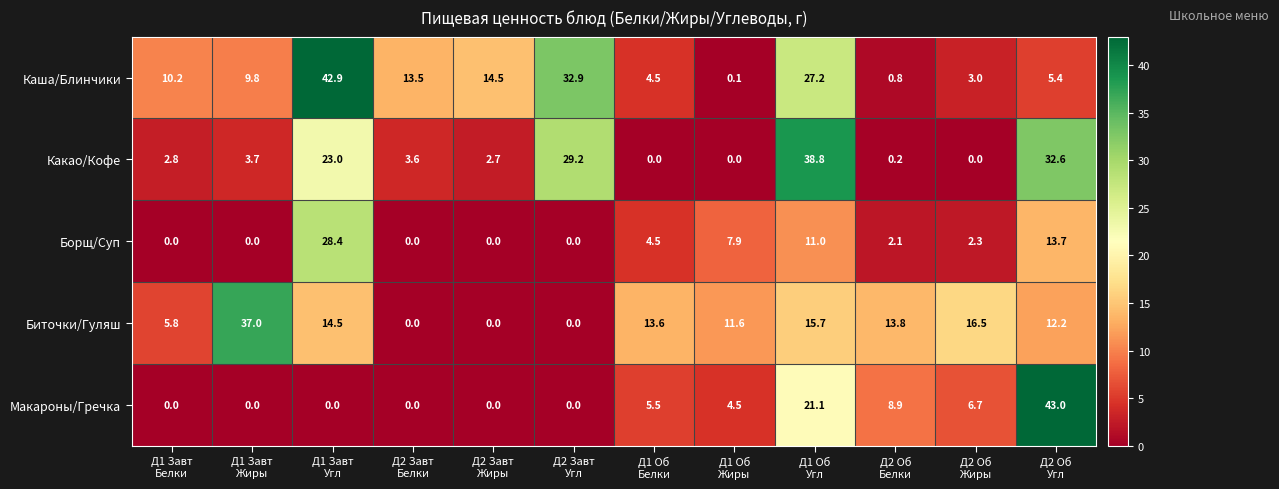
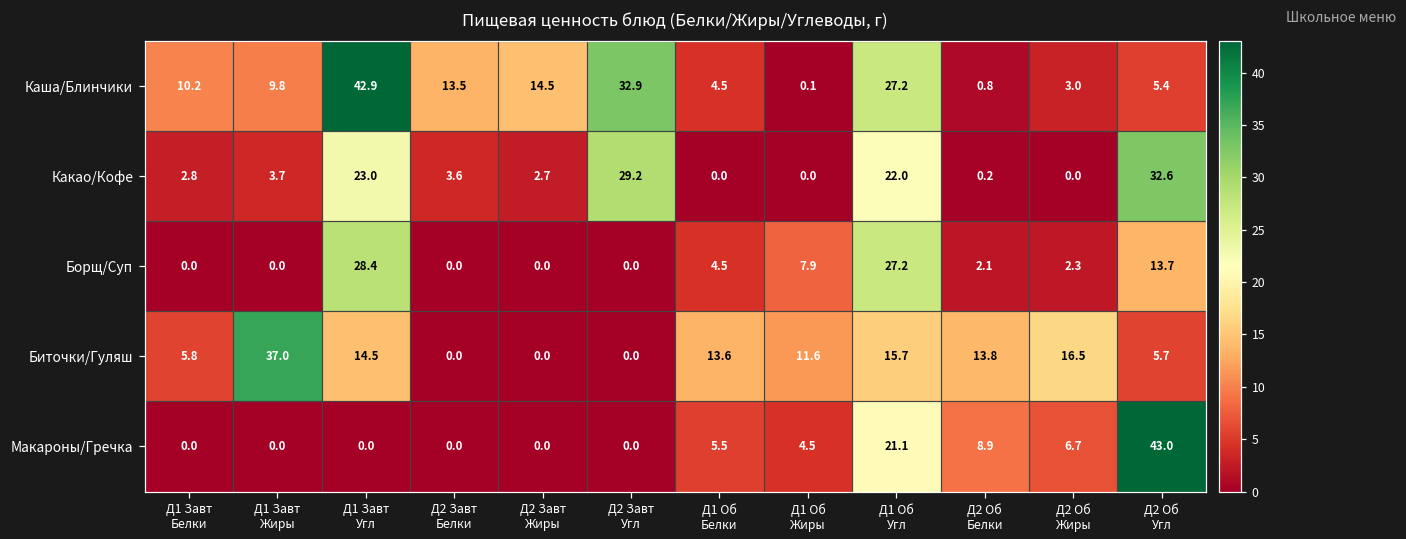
Какао/Кофе, Д1 Об Угл: 38.8 -> 22.0
Борщ/Суп, Д1 Об Угл: 11.0 -> 27.2
Биточки/Гуляш, Д2 Об Угл: 12.2 -> 5.7
